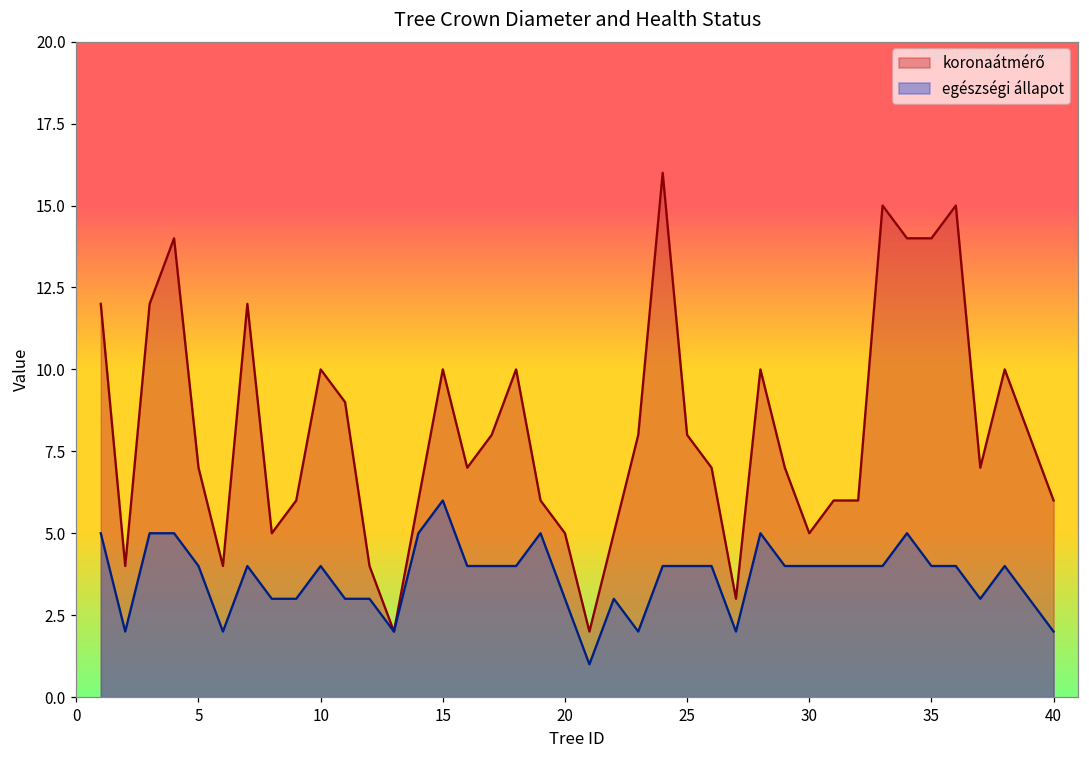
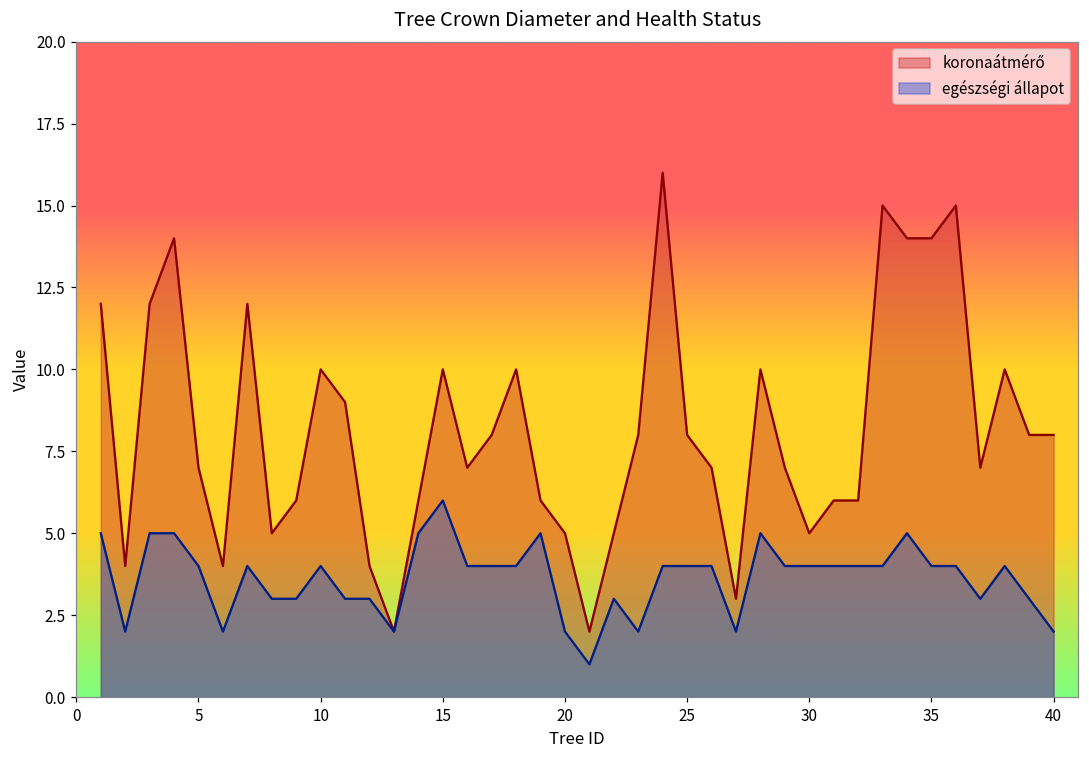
egészségi állapot, 20: 3 -> 2
koronaátmérő, 40: 6 -> 8
